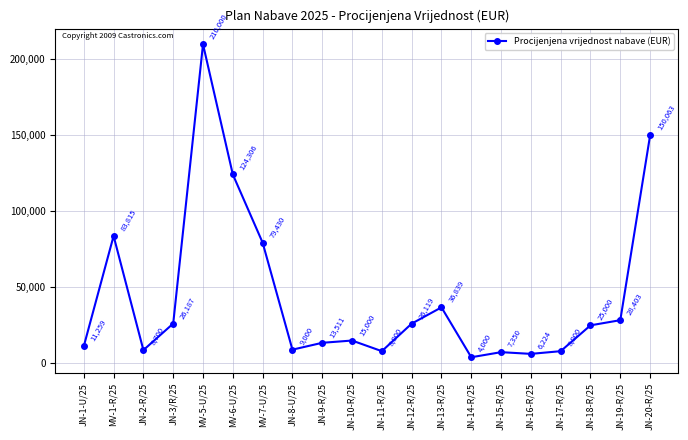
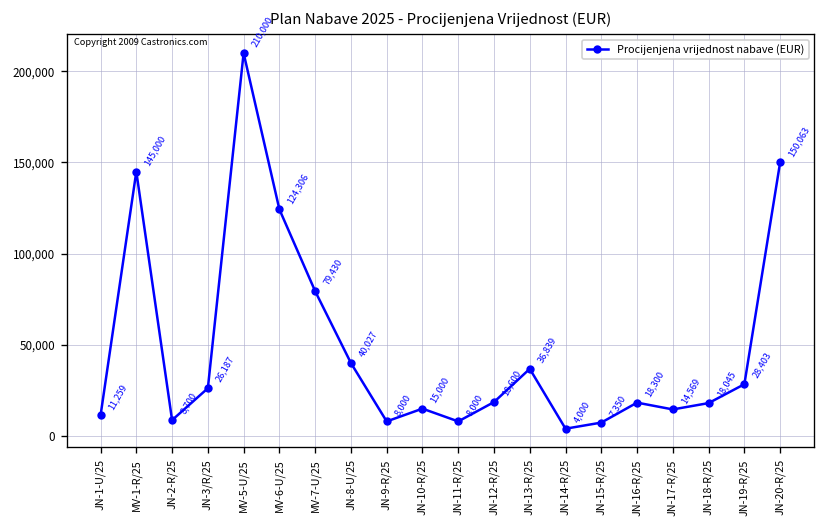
MV-1-R/25: 83,815 -> 145,000
JN-8-U/25: 9,000 -> 40,027
JN-9-R/25: 13,511 -> 8,000
JN-12-R/25: 26,119 -> 18,600
JN-16-R/25: 6,224 -> 18,300
JN-17-R/25: 8,000 -> 14,569
JN-18-R/25: 25,000 -> 18,045
